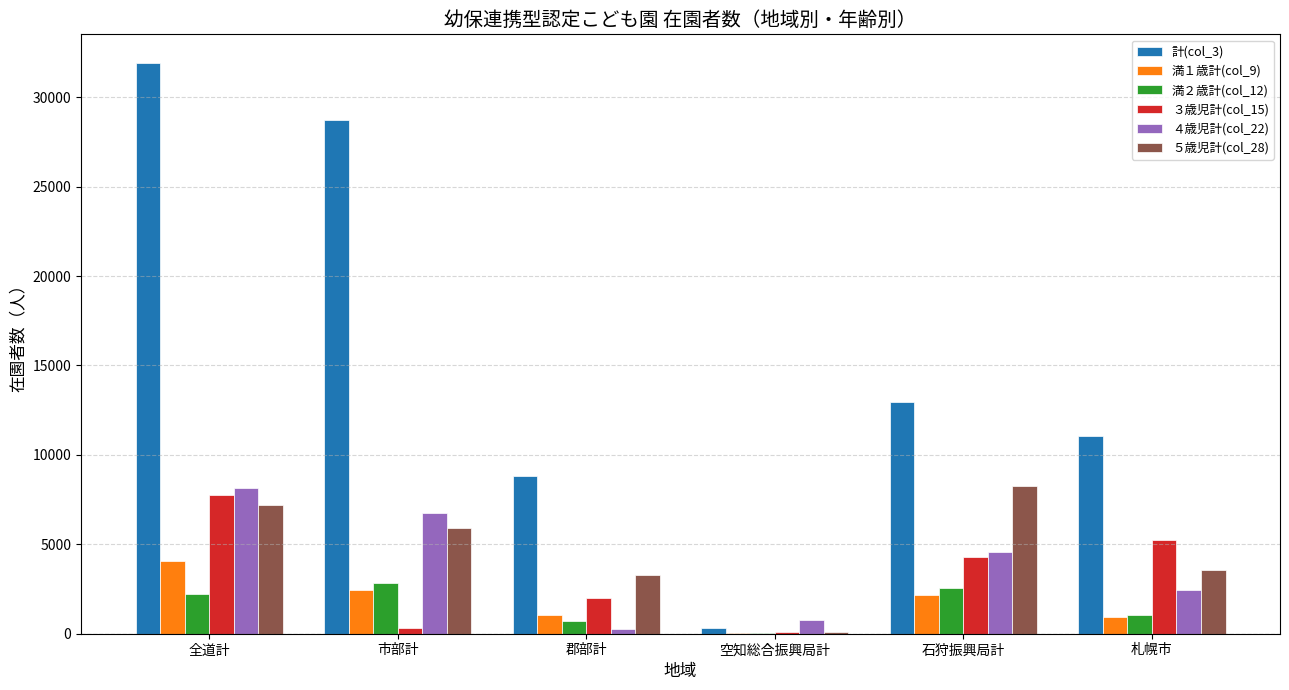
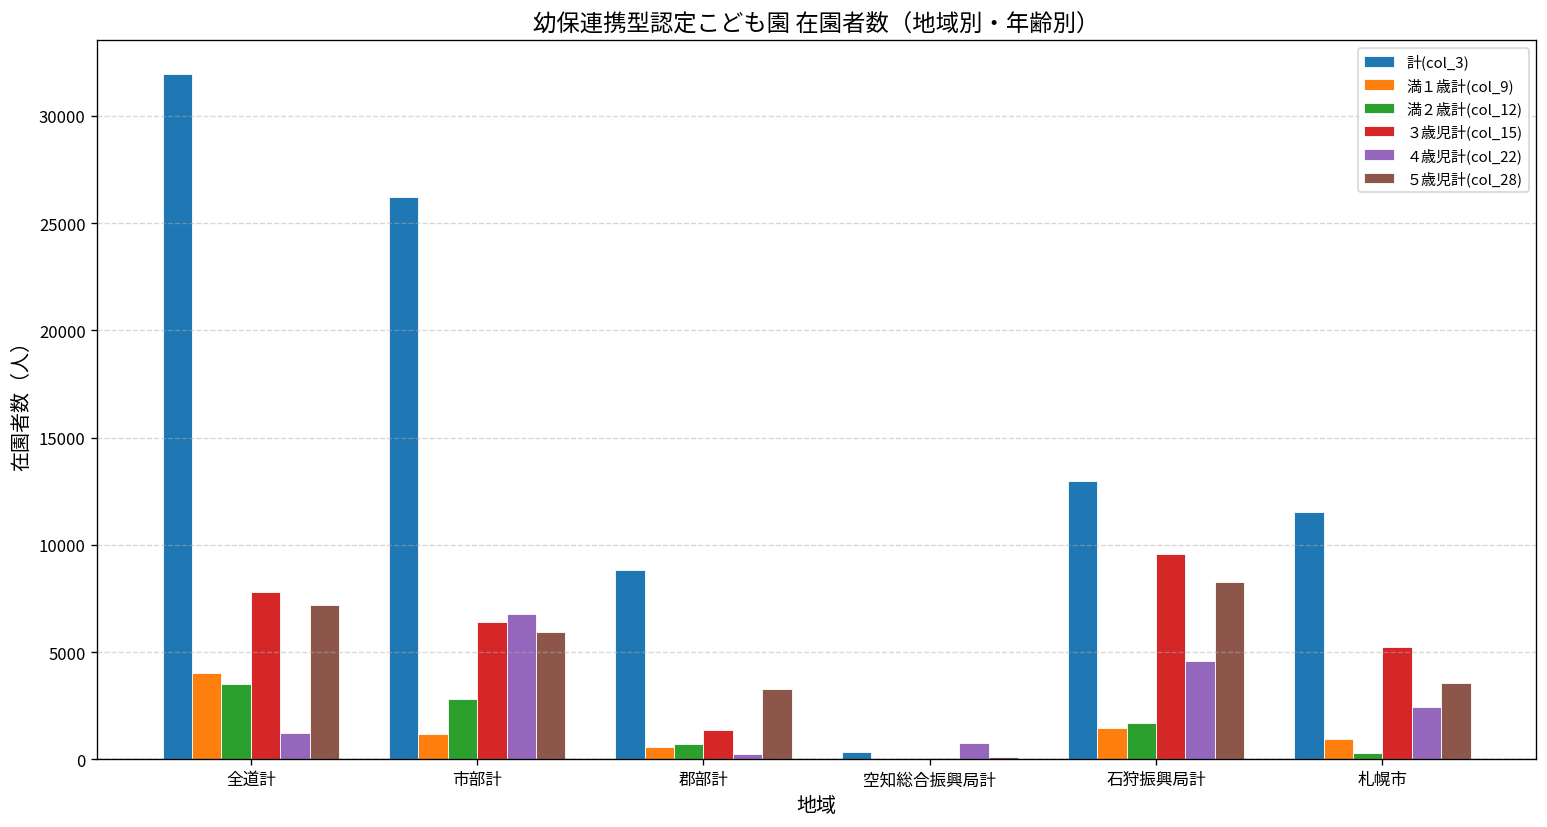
満２歳計(col_12), 全道計: 2200 -> 3500
４歳児計(col_22), 全道計: 8200 -> 1200
計(col_3), 市部計: 28700 -> 26200
満１歳計(col_9), 市部計: 2500 -> 1200
３歳児計(col_15), 市部計: 300 -> 6400
満１歳計(col_9), 郡部計: 1000 -> 600
３歳児計(col_15), 郡部計: 2000 -> 1400
満１歳計(col_9), 石狩振興局計: 2200 -> 1500
満２歳計(col_12), 石狩振興局計: 2500 -> 1700
３歳児計(col_15), 石狩振興局計: 4300 -> 9600
計(col_3), 札幌市: 11100 -> 11500
満２歳計(col_12), 札幌市: 1000 -> 300
